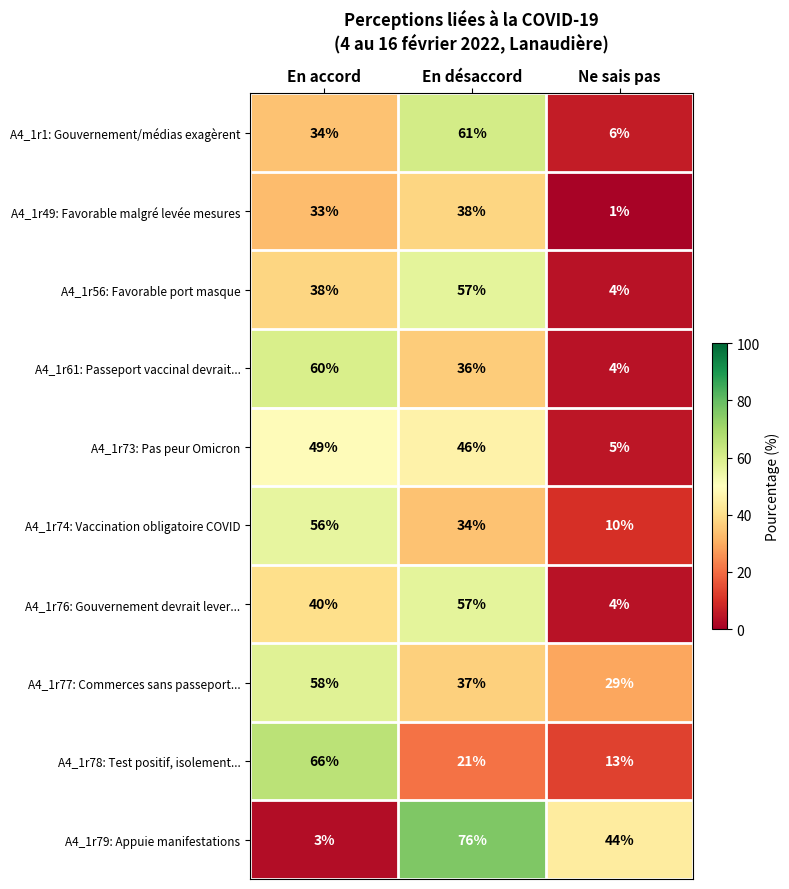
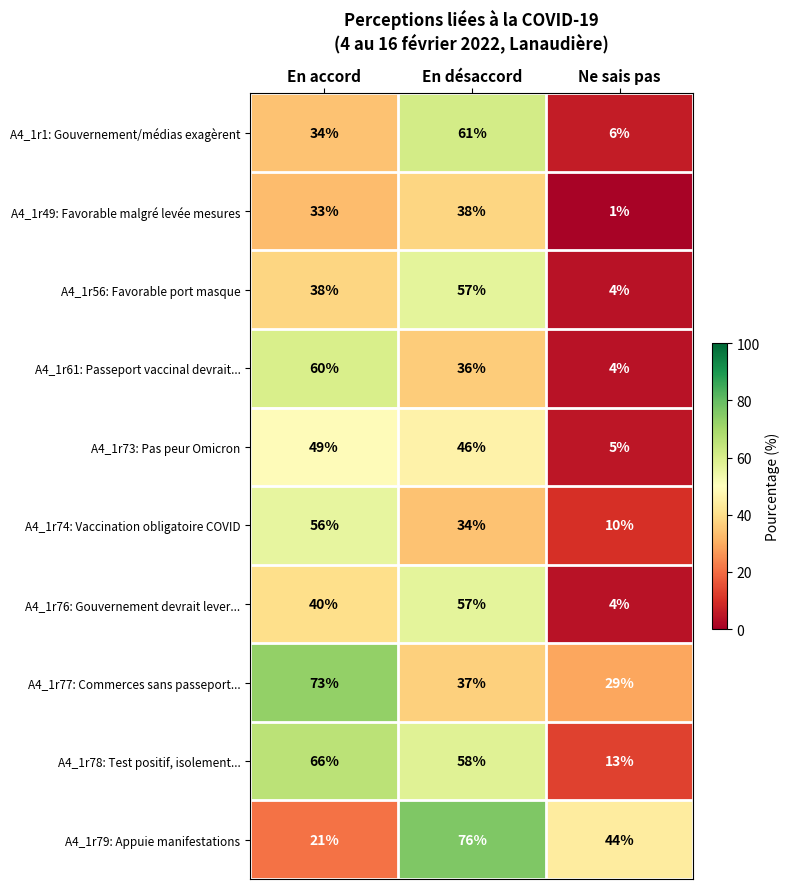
A4_1r77: Commerces sans passeport..., En accord: 58% -> 73%
A4_1r78: Test positif, isolement..., En désaccord: 21% -> 58%
A4_1r79: Appuie manifestations, En accord: 3% -> 21%
